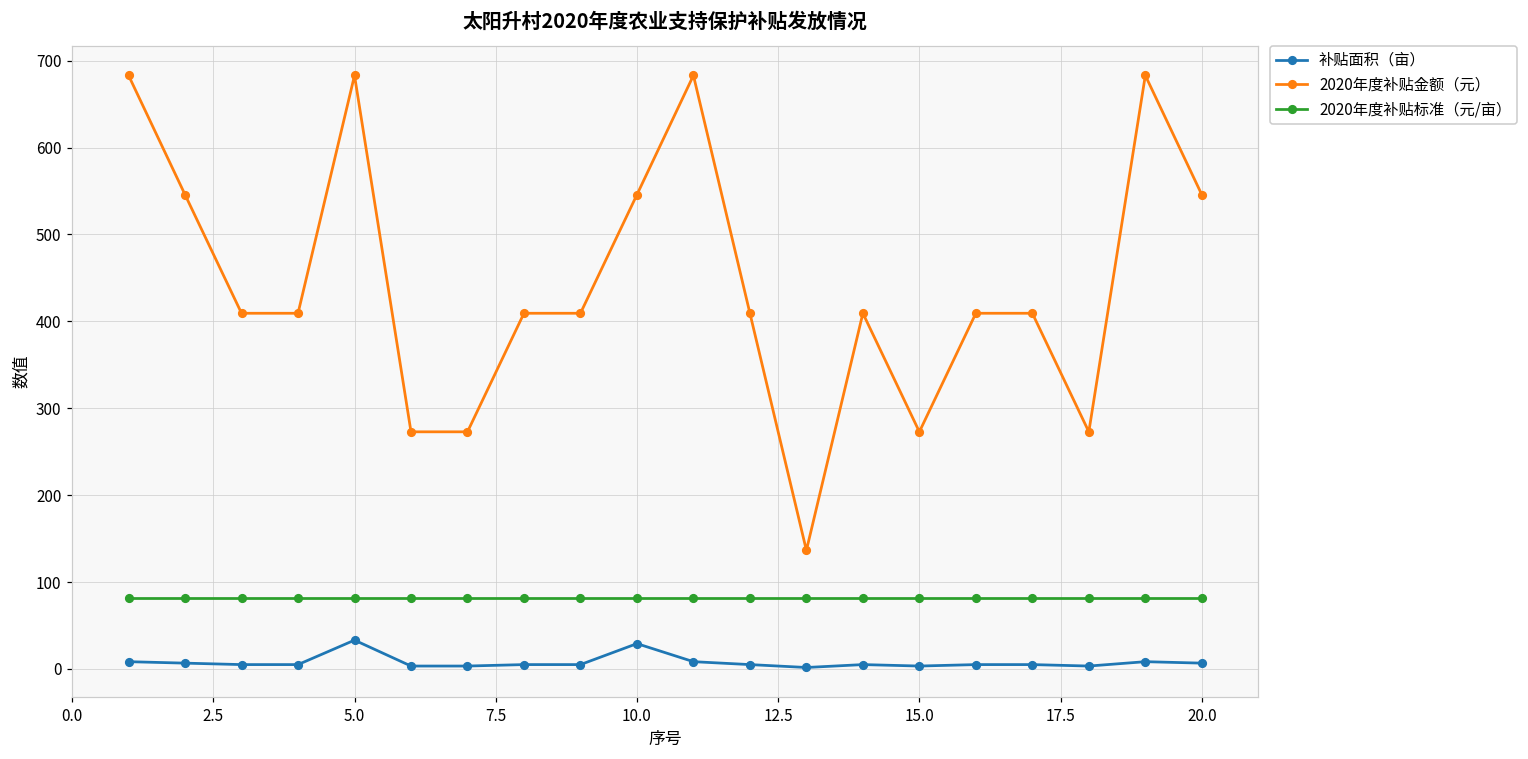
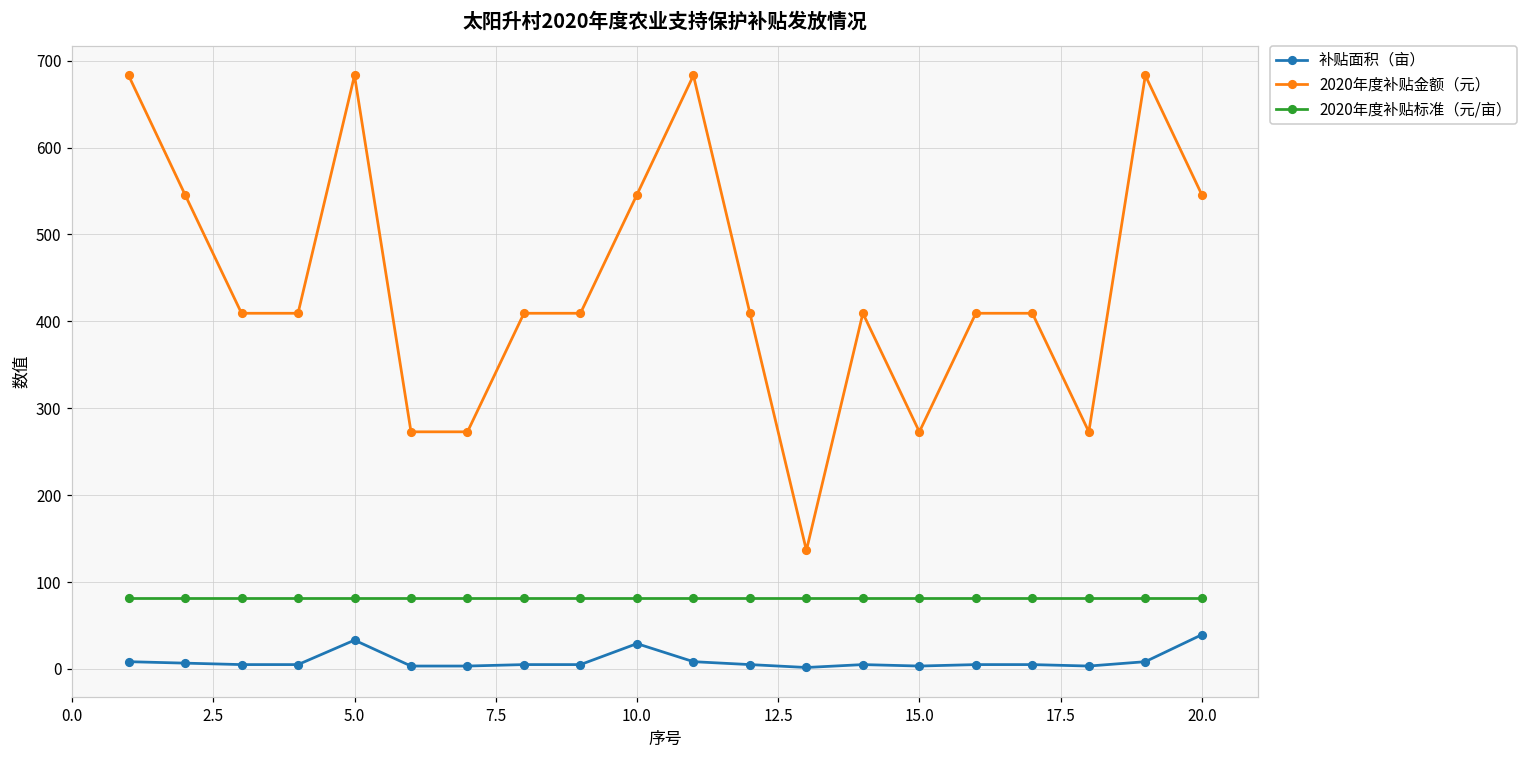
补贴面积（亩）, 20.0: 10 -> 40
